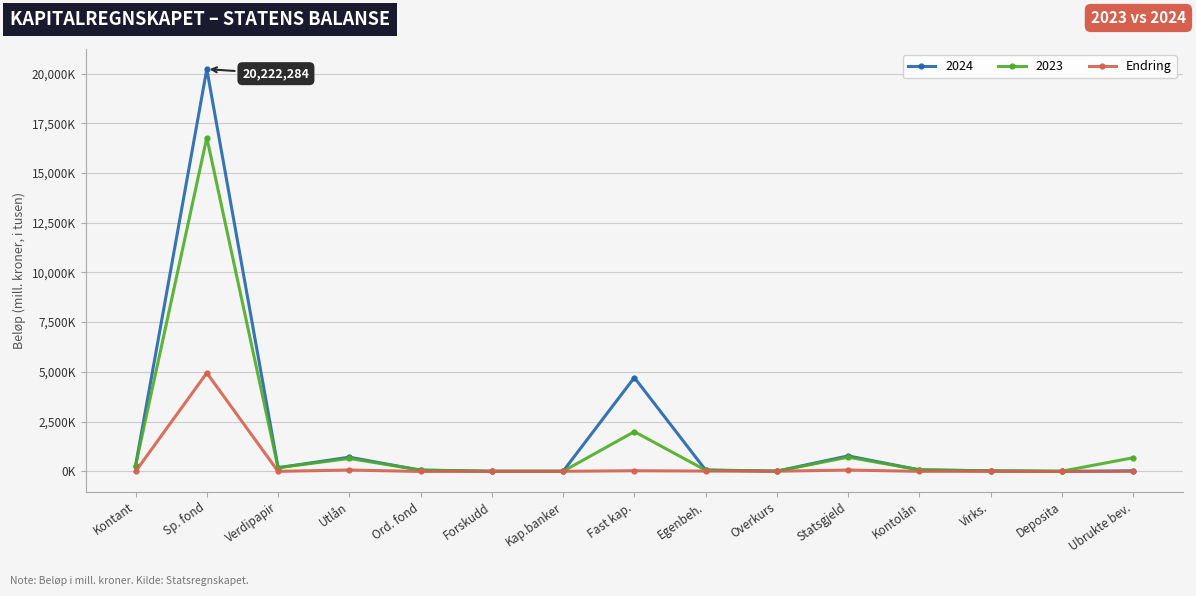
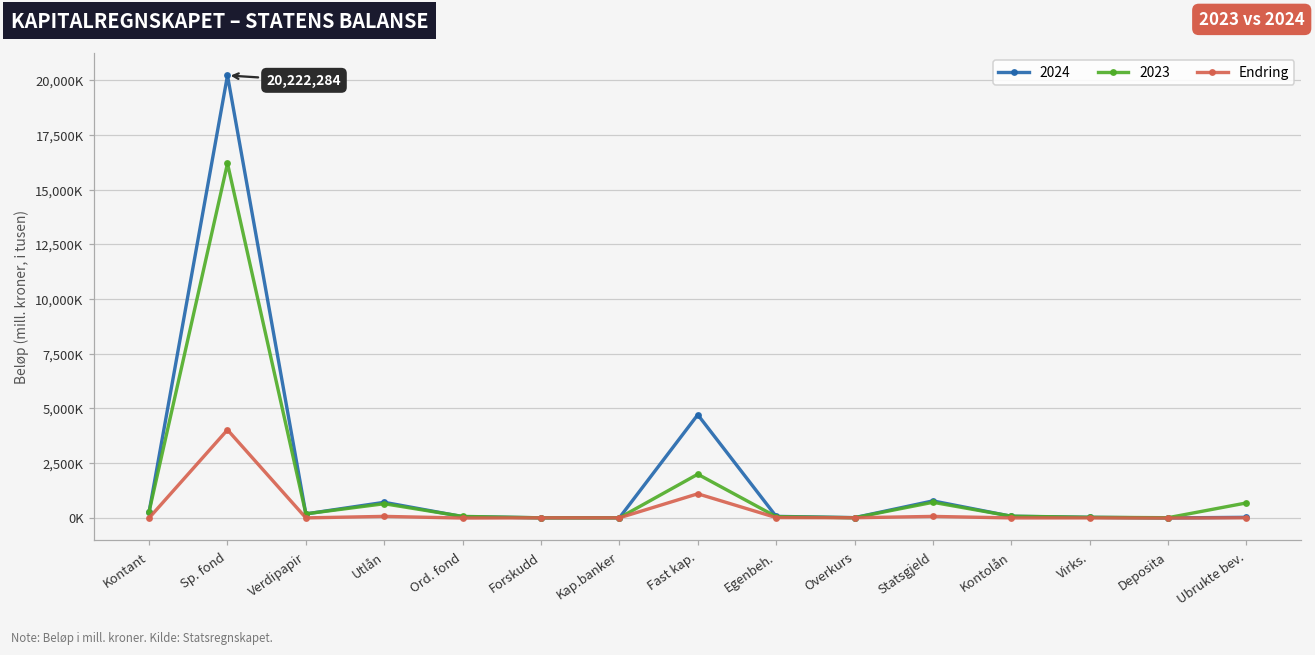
2023, Sp. fond: 16,800,000 -> 16,200,000
Endring, Sp. fond: 4,900,000 -> 4,000,000
Endring, Fast kap.: 0 -> 1,100,000
